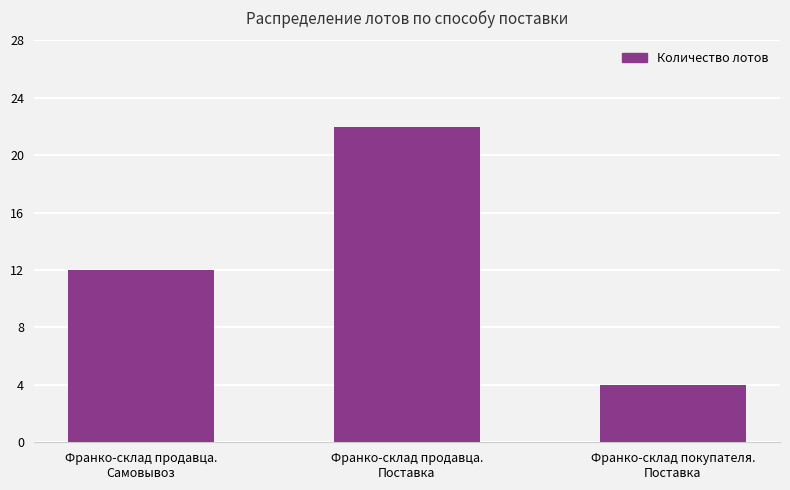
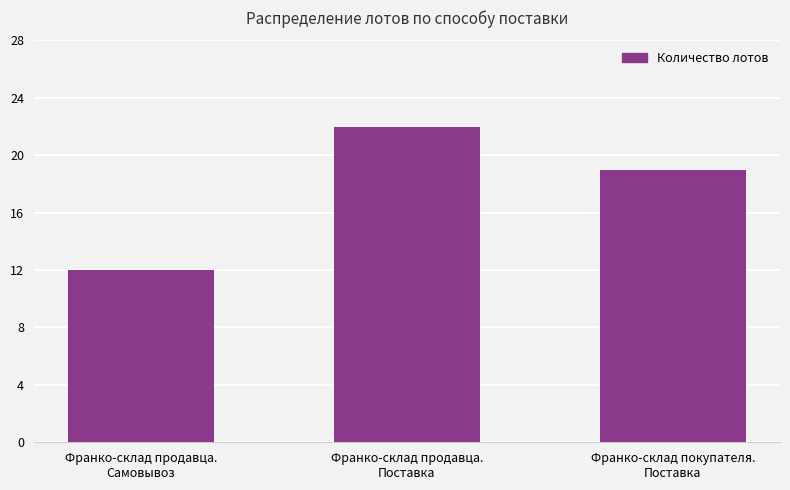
Франко-склад покупателя. Поставка: 4 -> 19
